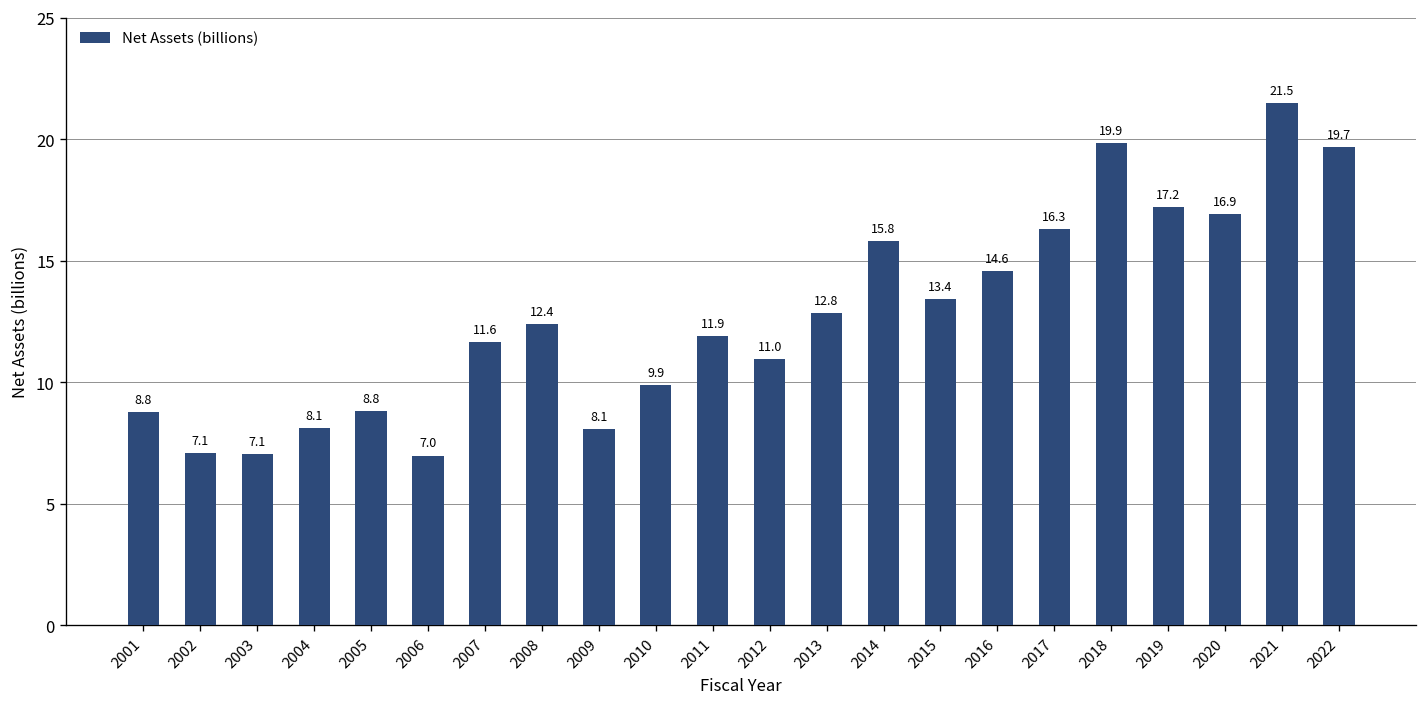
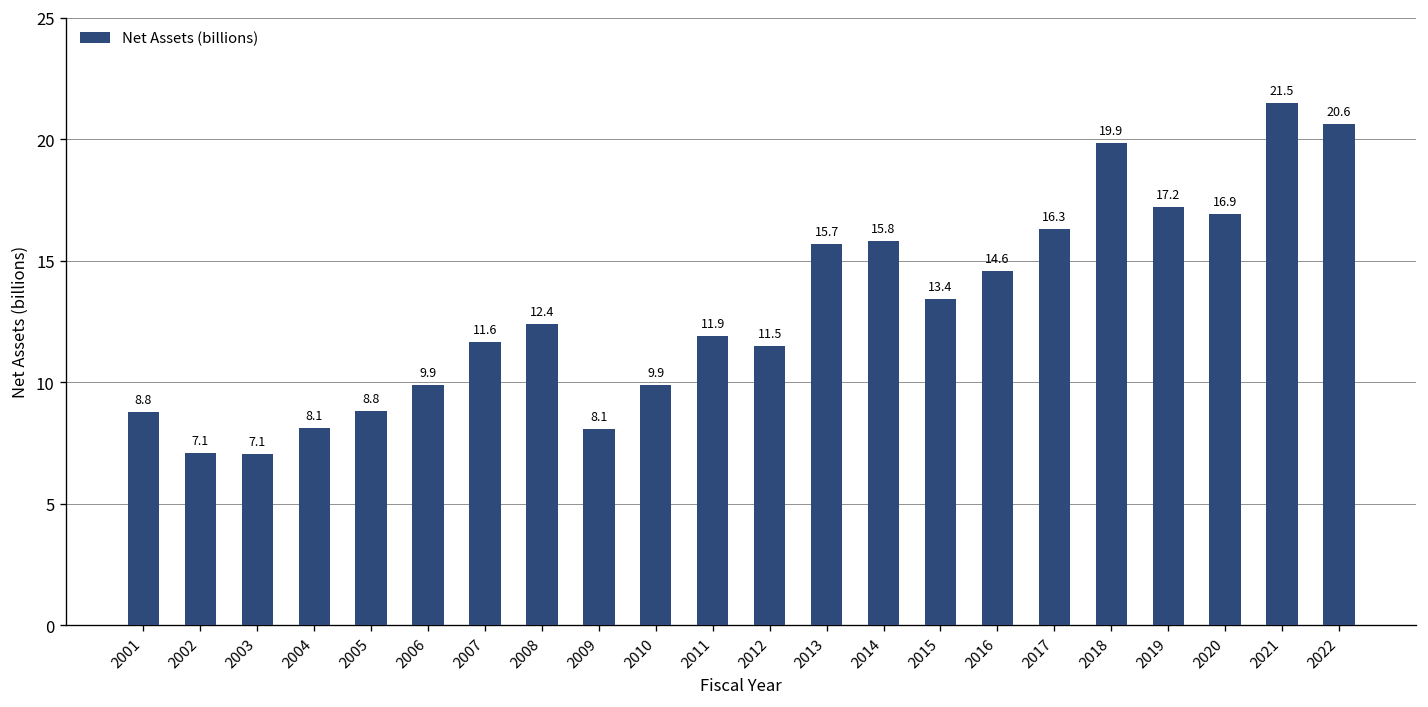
2006: 7.0 -> 9.9
2012: 11.0 -> 11.5
2013: 12.8 -> 15.7
2022: 19.7 -> 20.6
